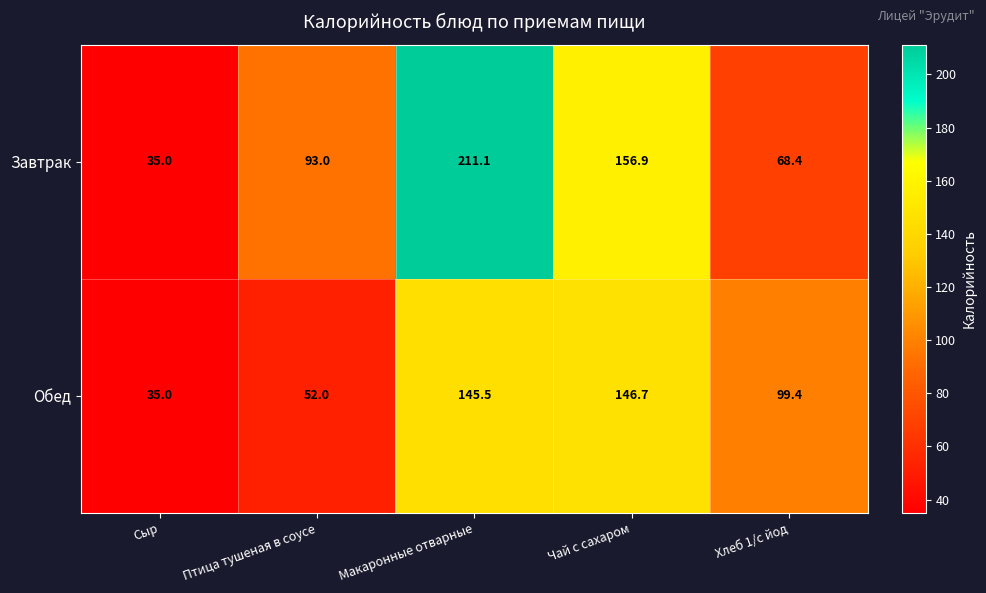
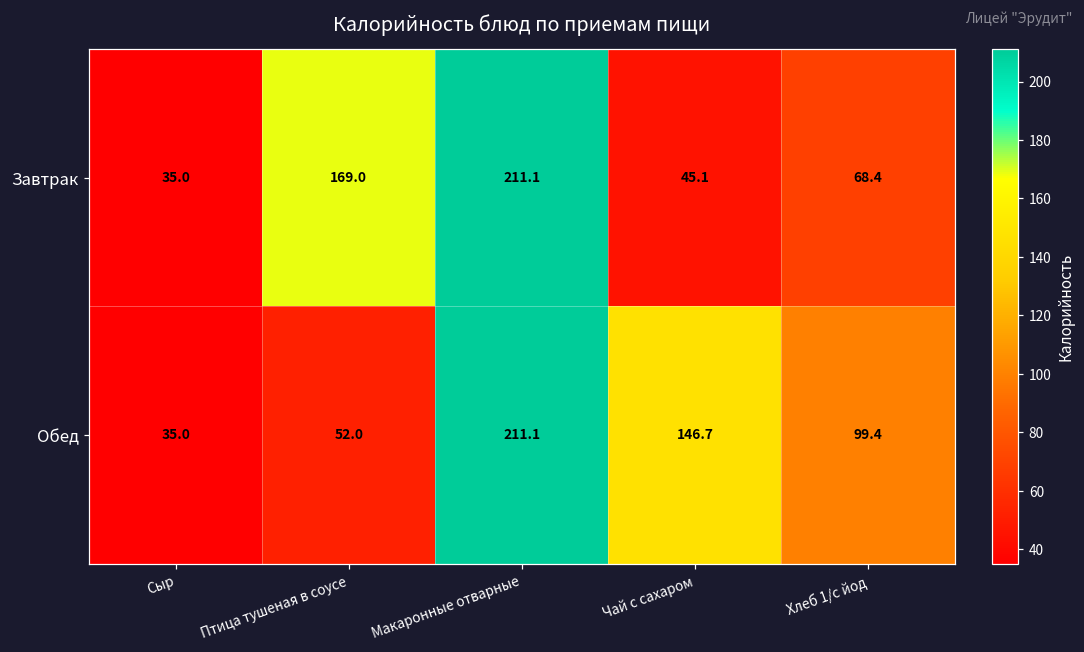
Завтрак, Птица тушеная в соусе: 93.0 -> 169.0
Завтрак, Чай с сахаром: 156.9 -> 45.1
Обед, Макаронные отварные: 145.5 -> 211.1
